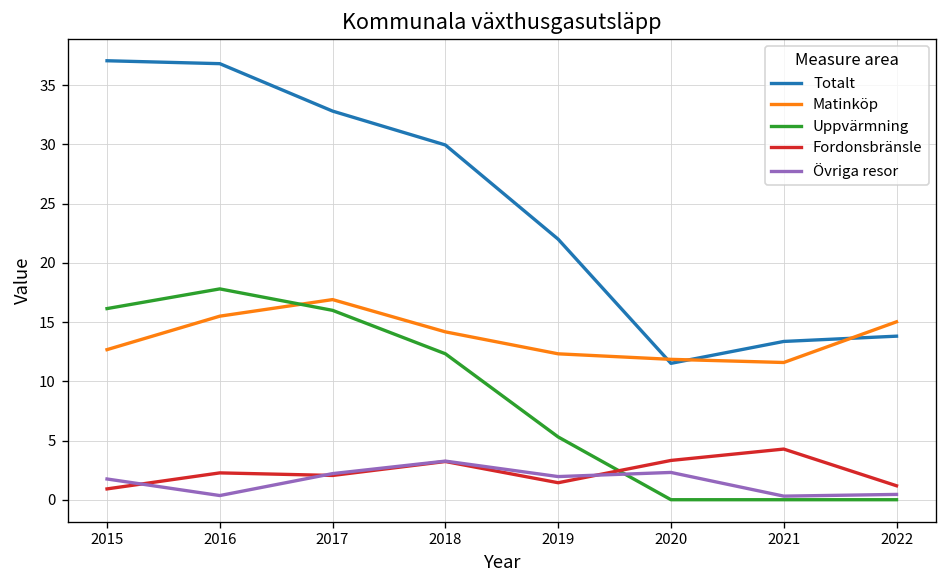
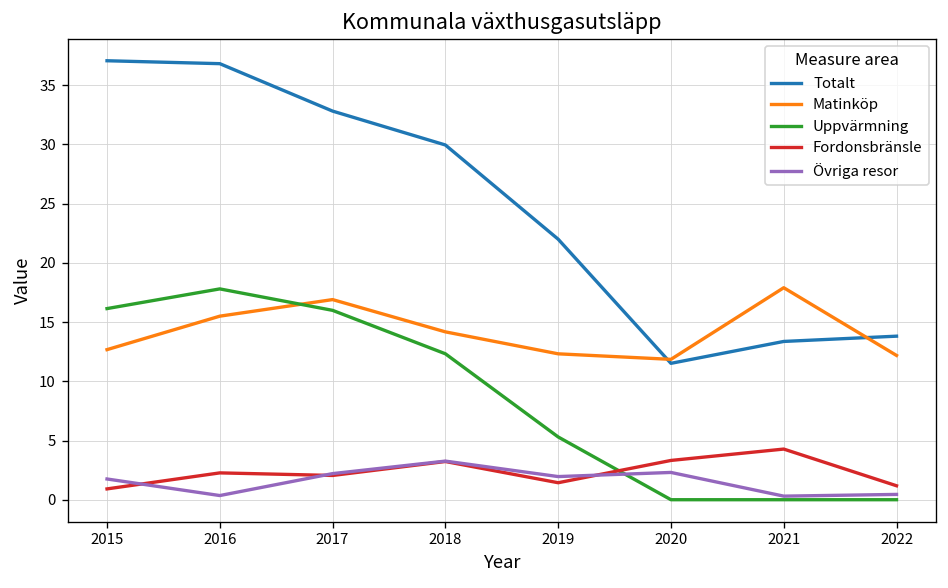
Matinköp, 2021: 12 -> 18
Matinköp, 2022: 15 -> 12
